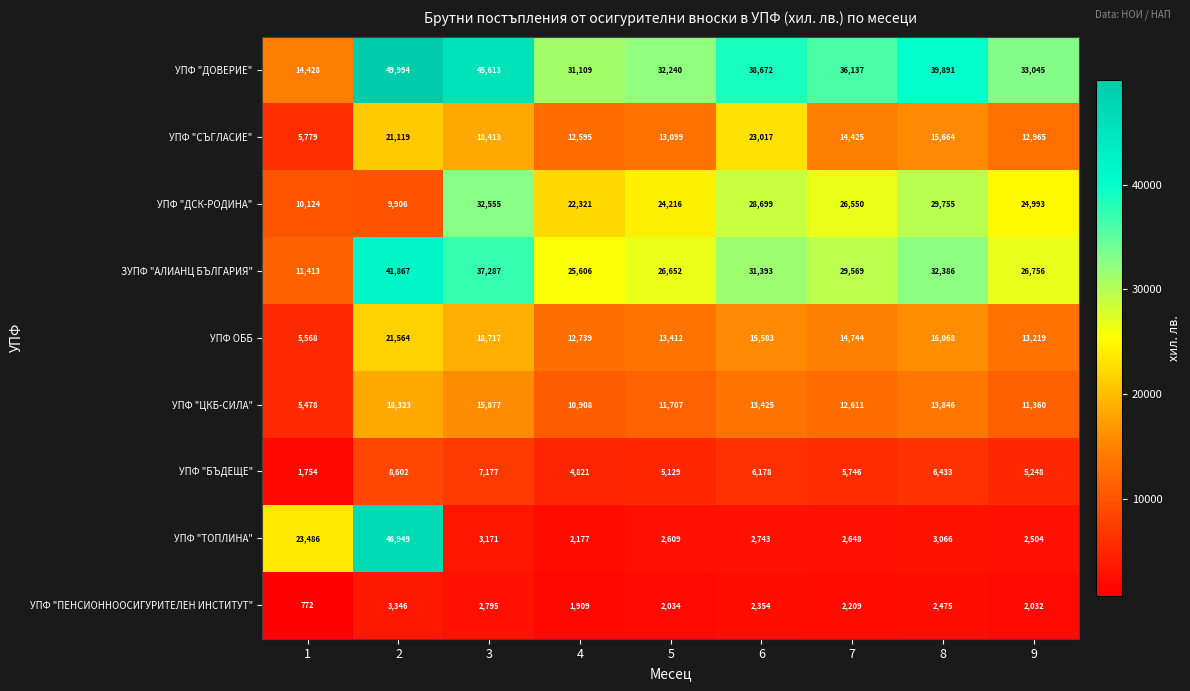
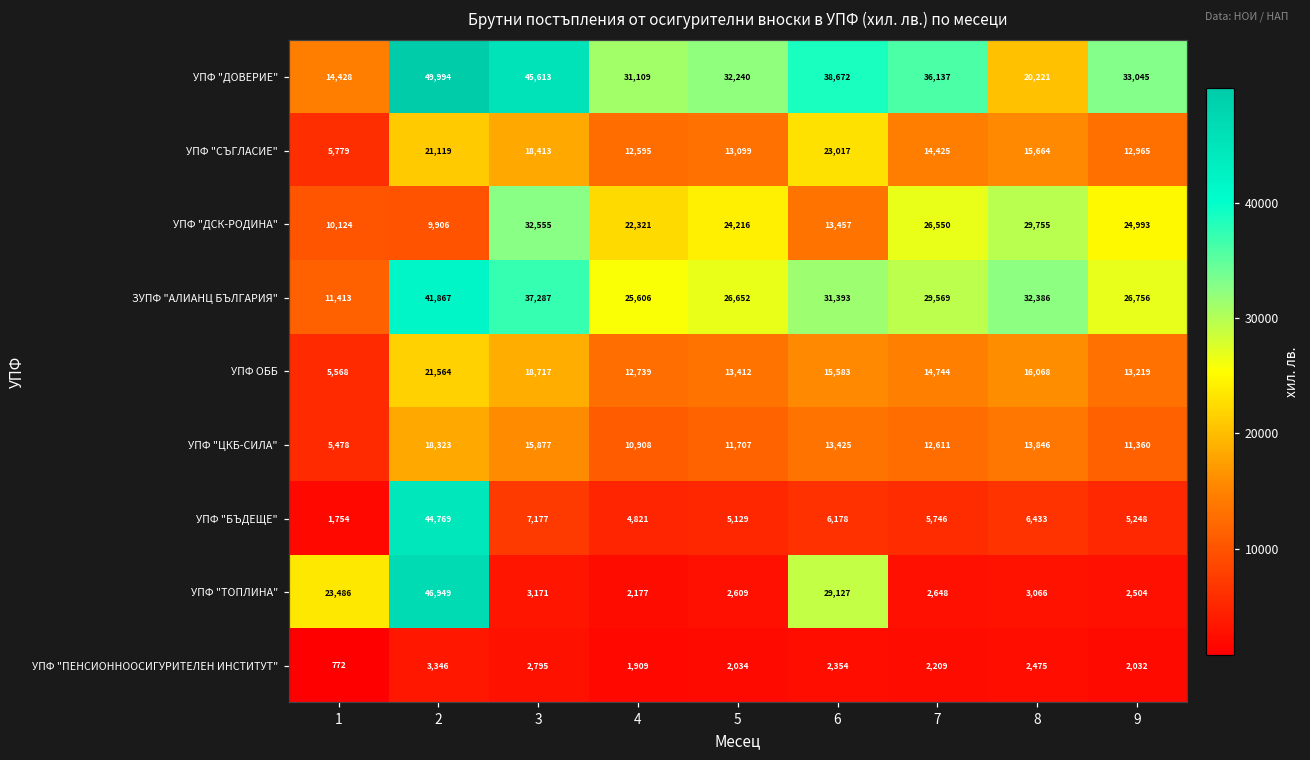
УПФ "ДОВЕРИЕ", 8: 39,891 -> 20,221
УПФ "ДСК-РОДИНА", 6: 28,699 -> 13,457
УПФ "БЪДЕЩЕ", 2: 8,602 -> 44,769
УПФ "ТОПЛИНА", 6: 2,743 -> 29,127
